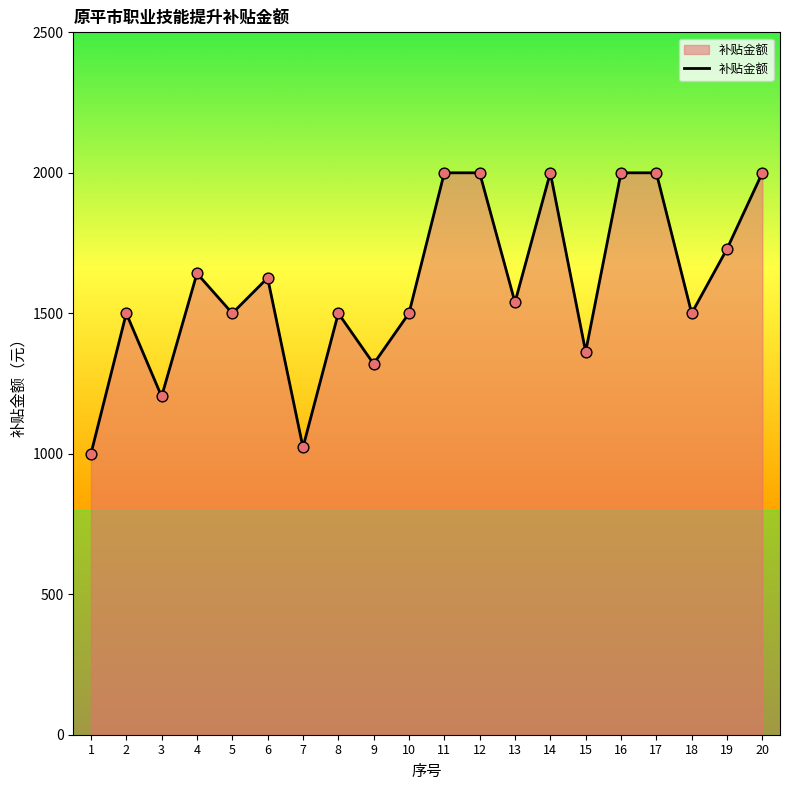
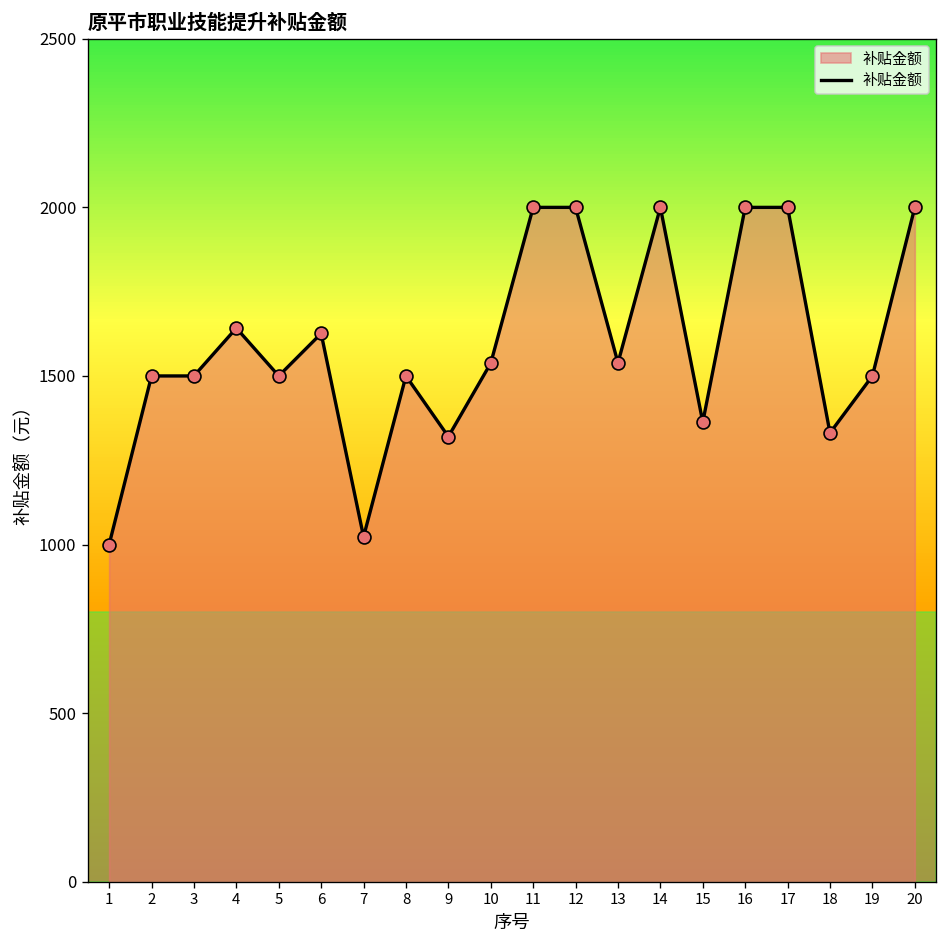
3: 1200 -> 1500
10: 1500 -> 1540
18: 1500 -> 1330
19: 1730 -> 1500
